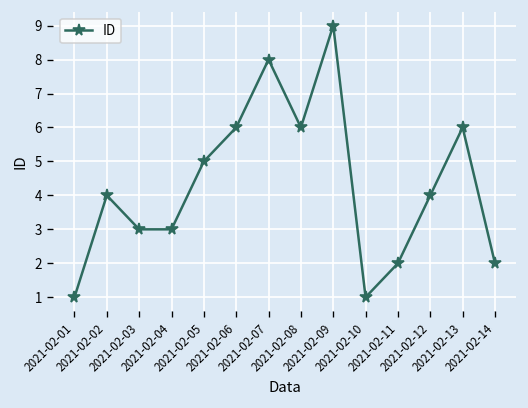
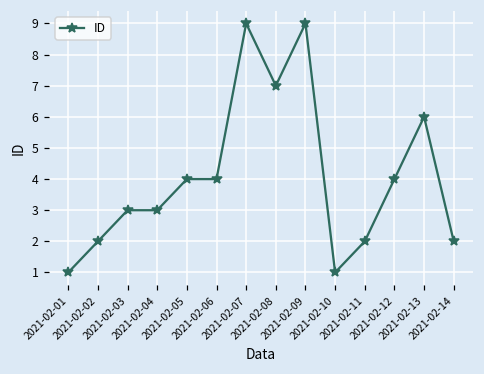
2021-02-02: 4 -> 2
2021-02-05: 5 -> 4
2021-02-06: 6 -> 4
2021-02-07: 8 -> 9
2021-02-08: 6 -> 7
